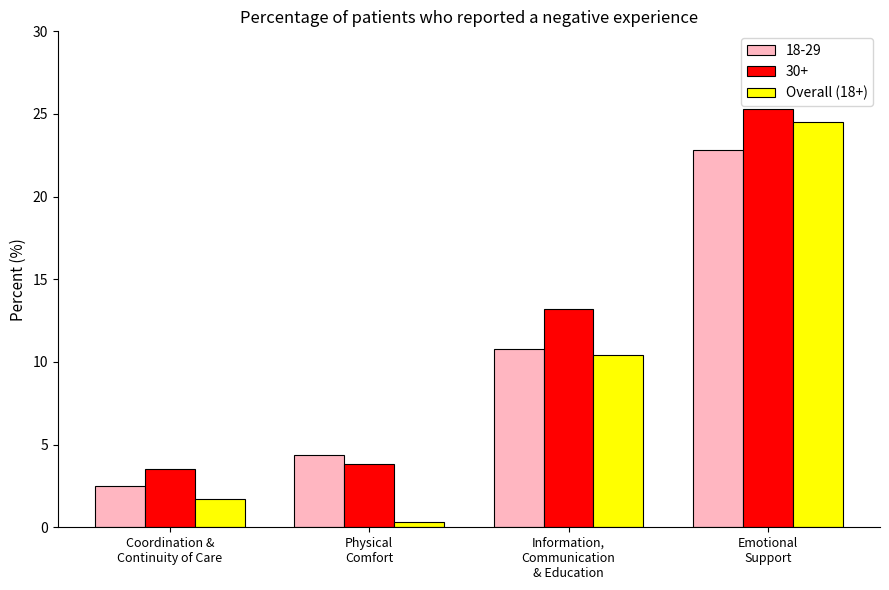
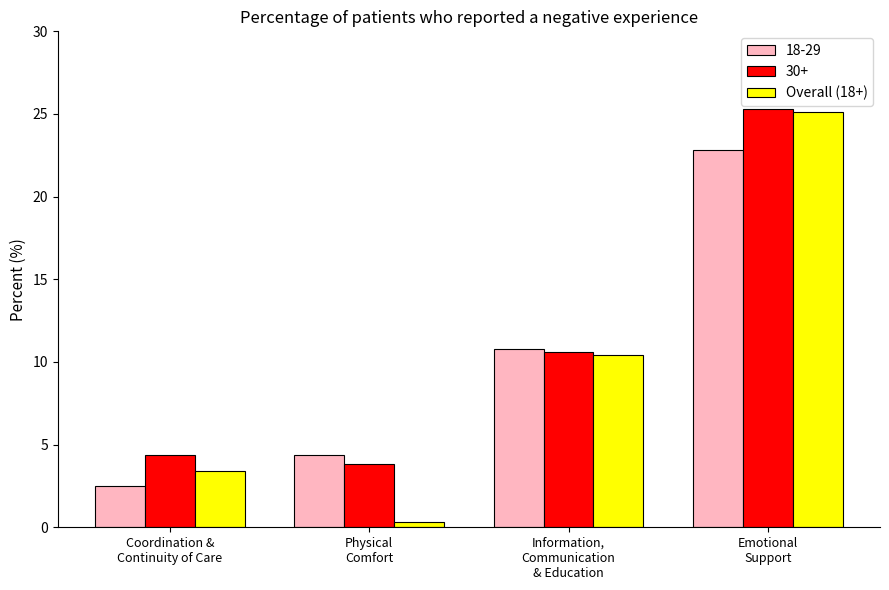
30+, Coordination & Continuity of Care: 3.5 -> 4.4
Overall (18+), Coordination & Continuity of Care: 1.7 -> 3.4
30+, Information, Communication & Education: 13.2 -> 10.6
Overall (18+), Emotional Support: 24.5 -> 25.1
